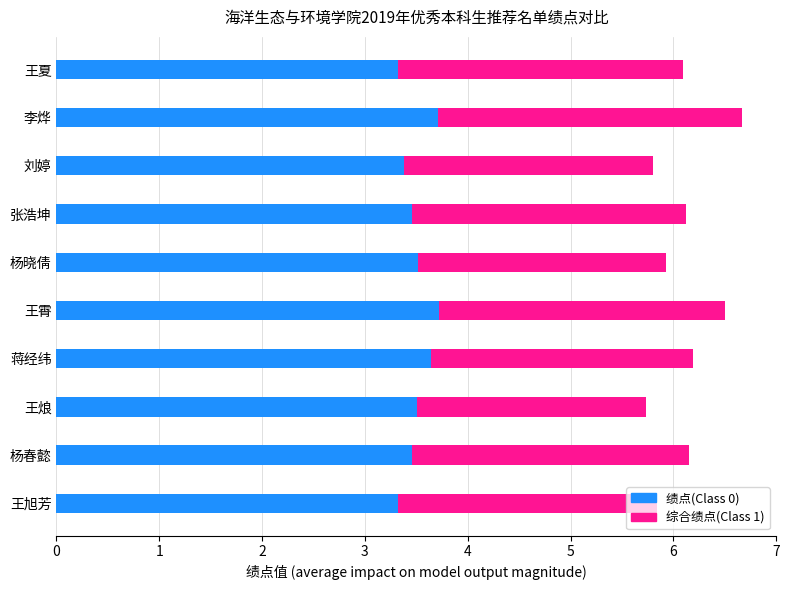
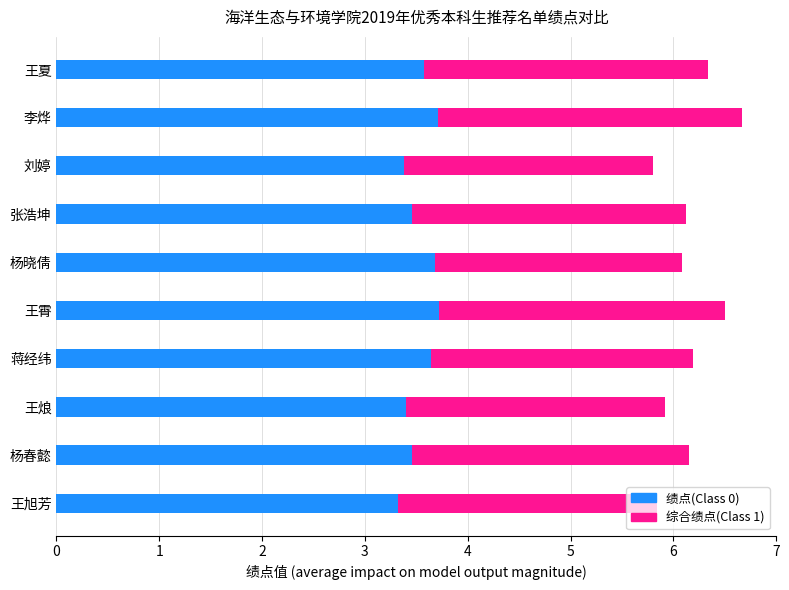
绩点(Class 0), 王夏: 3.32 -> 3.57
绩点(Class 0), 杨晓倩: 3.52 -> 3.68
绩点(Class 0), 王烺: 3.51 -> 3.40
综合绩点(Class 1), 王烺: 2.22 -> 2.52
